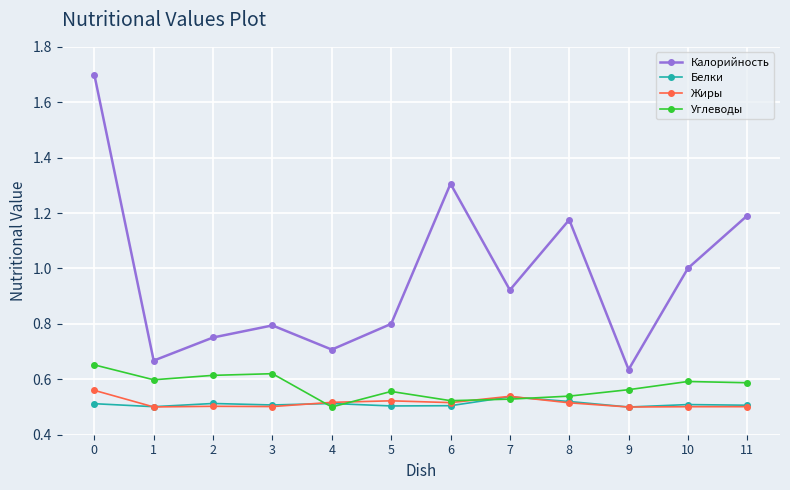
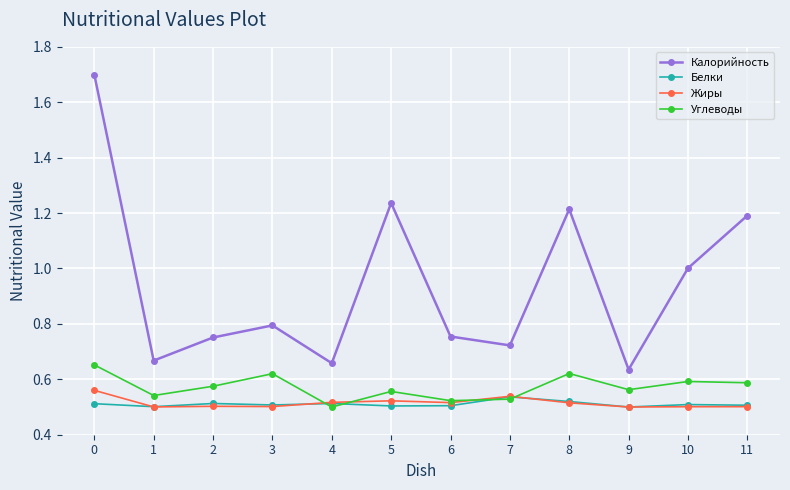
Углеводы, 1: 0.60 -> 0.54
Углеводы, 2: 0.61 -> 0.58
Калорийность, 4: 0.71 -> 0.66
Калорийность, 5: 0.80 -> 1.24
Калорийность, 6: 1.31 -> 0.75
Калорийность, 7: 0.92 -> 0.72
Калорийность, 8: 1.18 -> 1.21
Углеводы, 8: 0.54 -> 0.62
